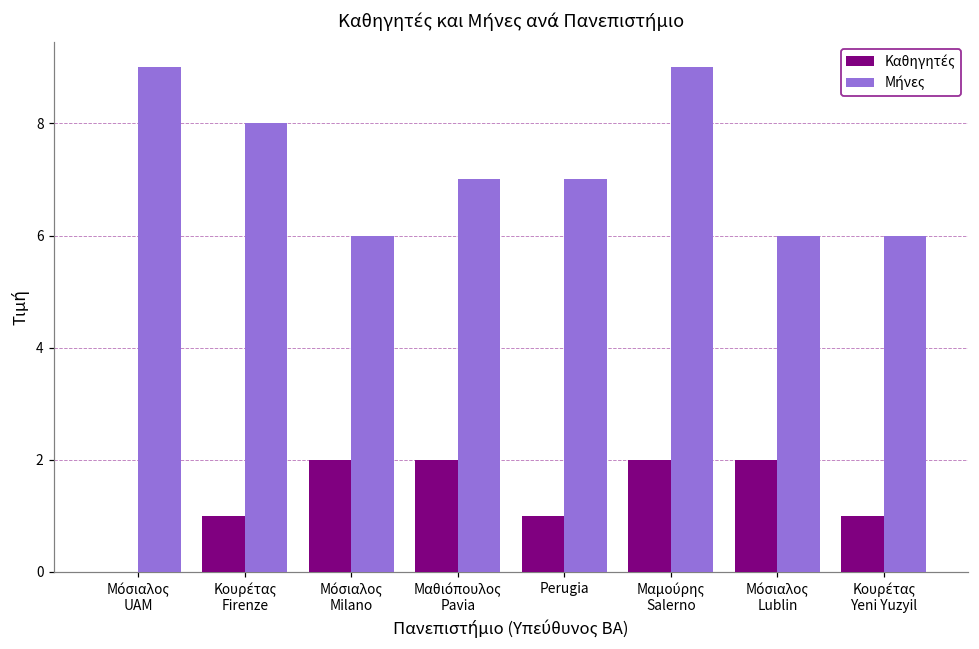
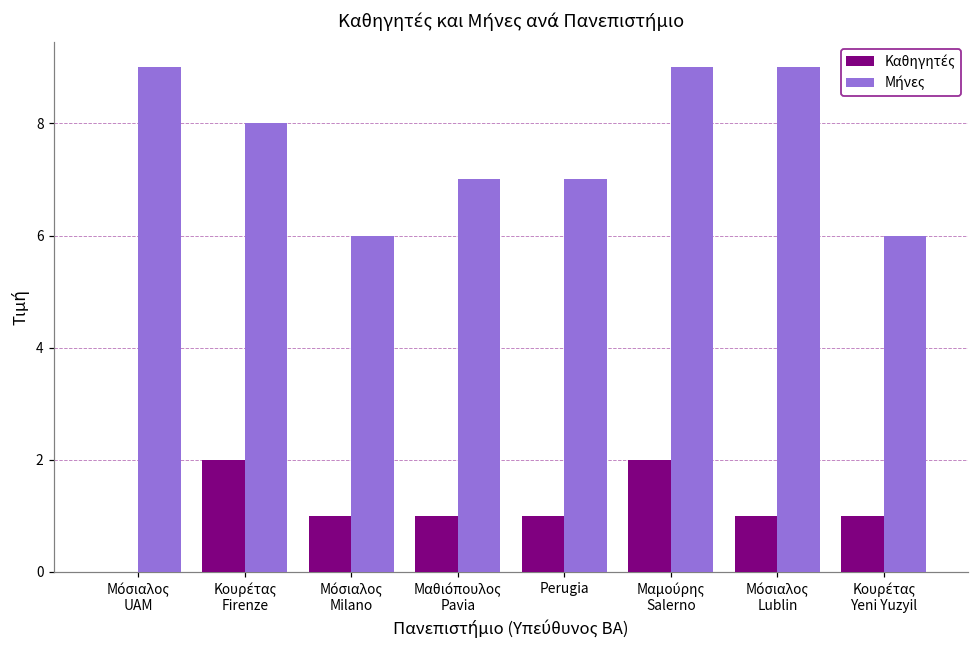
Καθηγητές, Κουρέτας Firenze: 1 -> 2
Καθηγητές, Μόσιαλος Milano: 2 -> 1
Καθηγητές, Μαθιόπουλος Pavia: 2 -> 1
Καθηγητές, Μόσιαλος Lublin: 2 -> 1
Μήνες, Μόσιαλος Lublin: 6 -> 9
